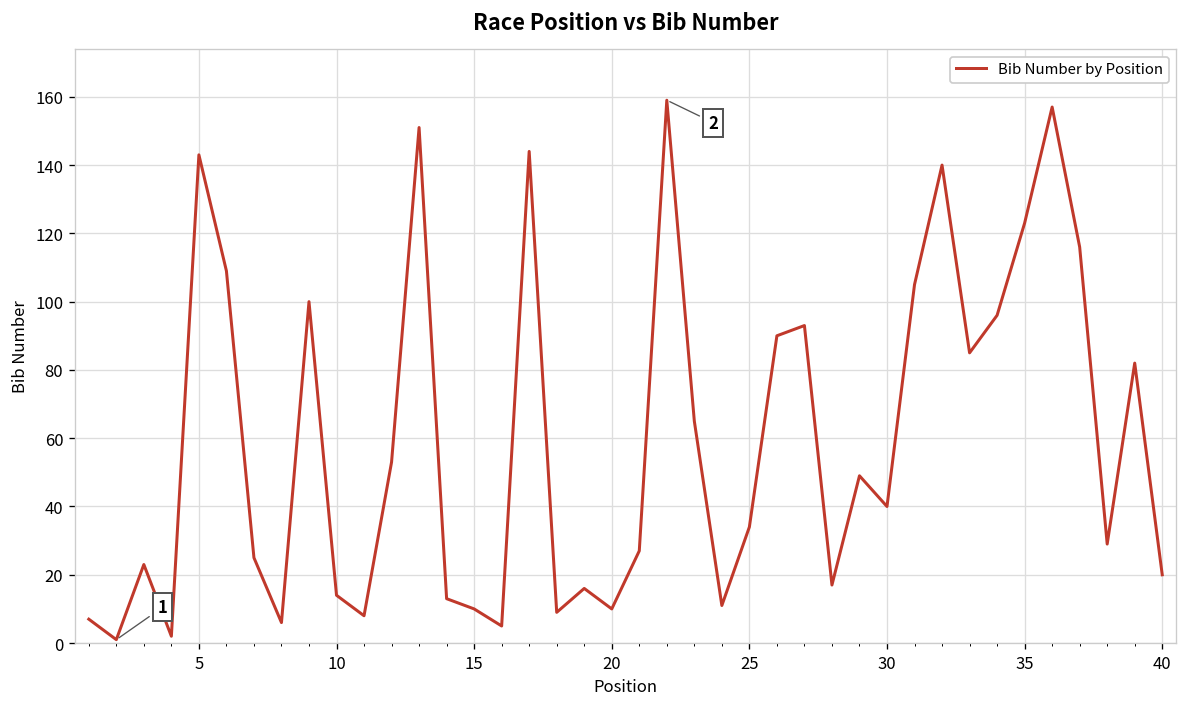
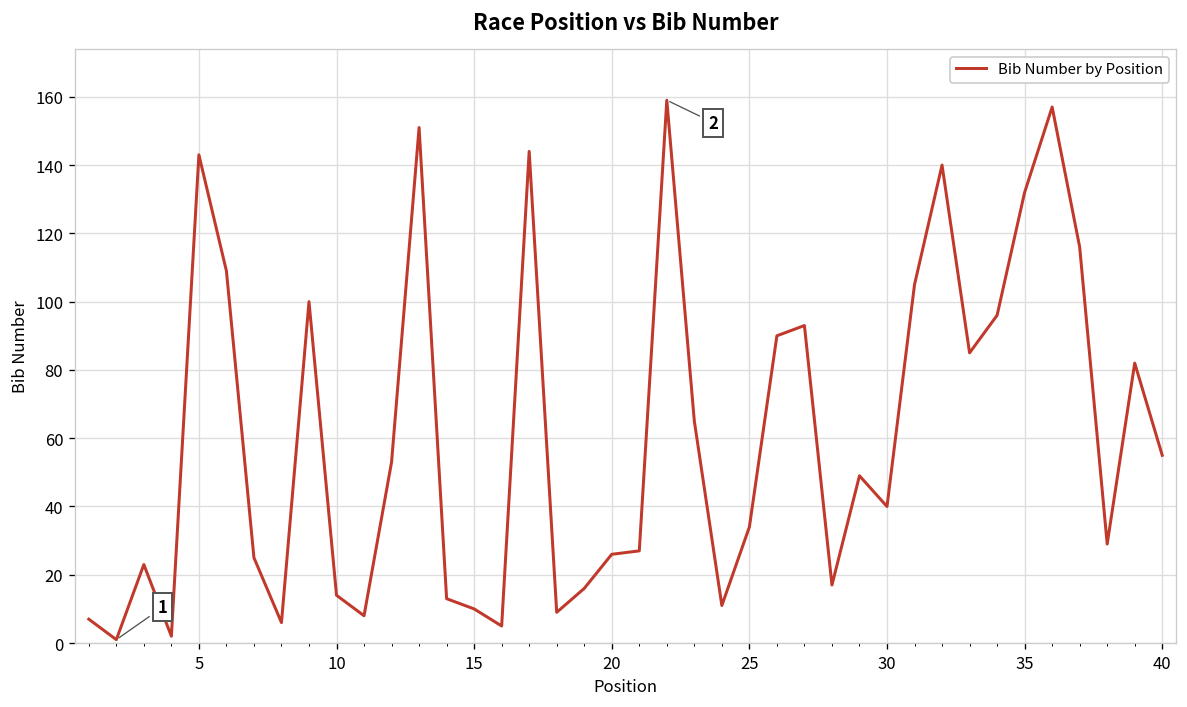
20: 10 -> 26
35: 123 -> 132
40: 20 -> 55
